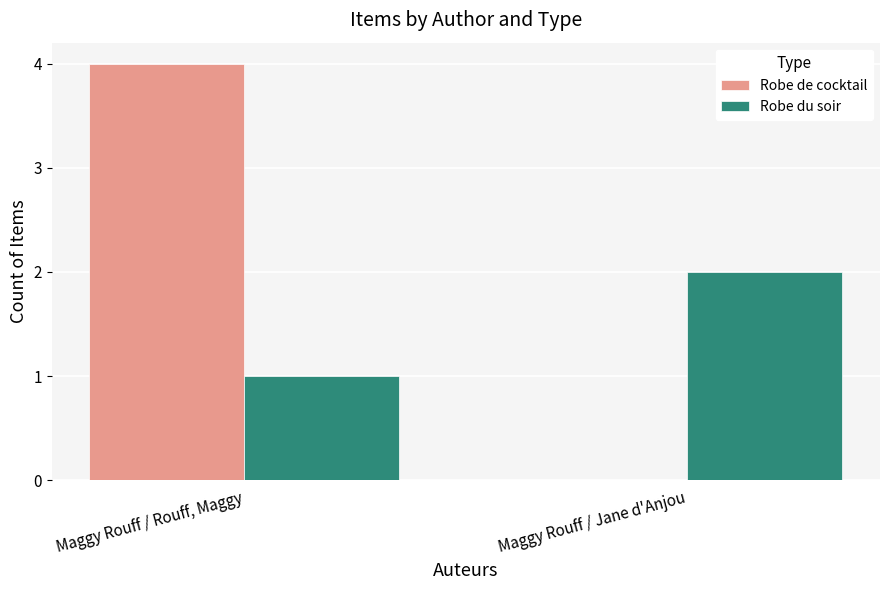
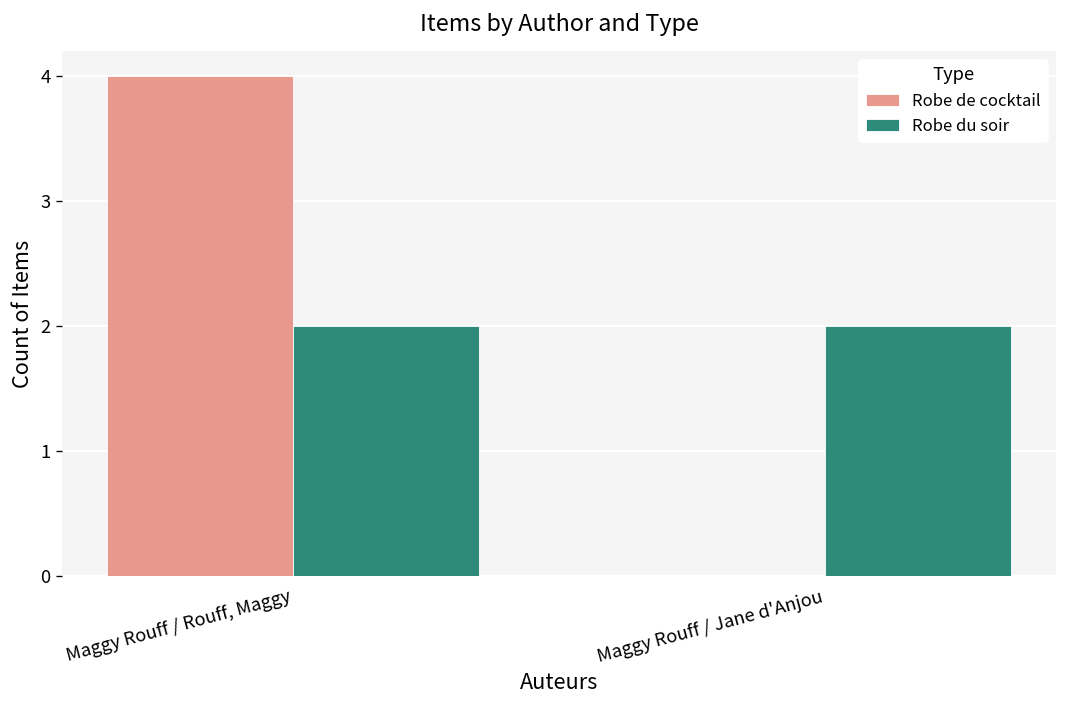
Robe du soir, Maggy Rouff / Rouff, Maggy: 1 -> 2
